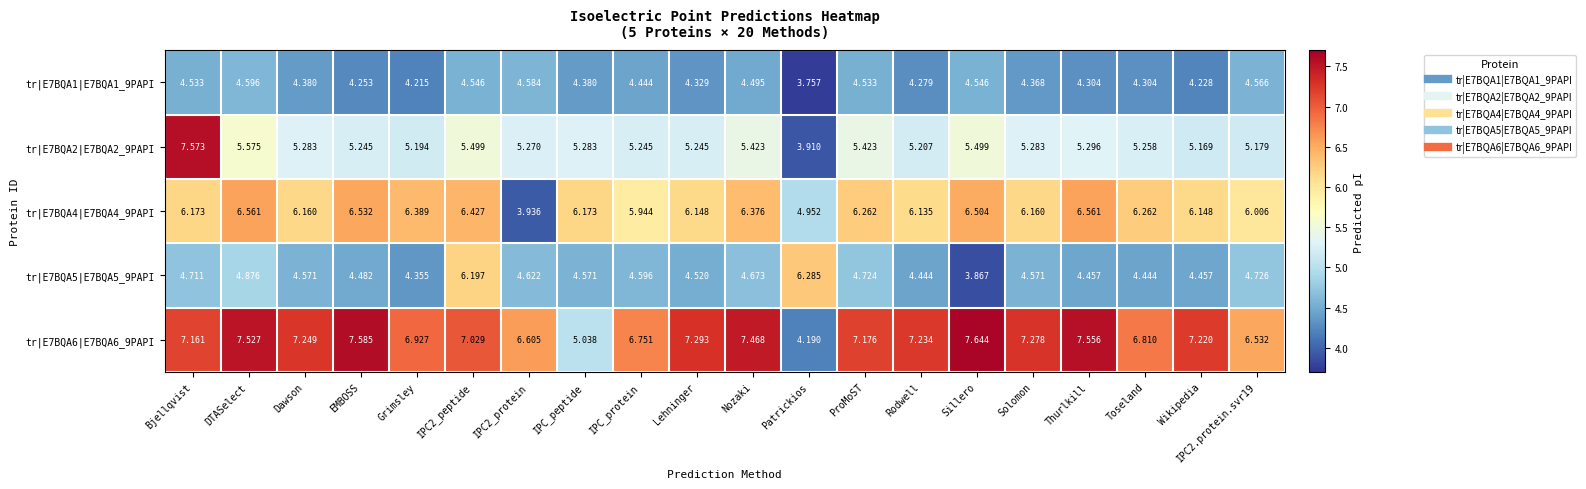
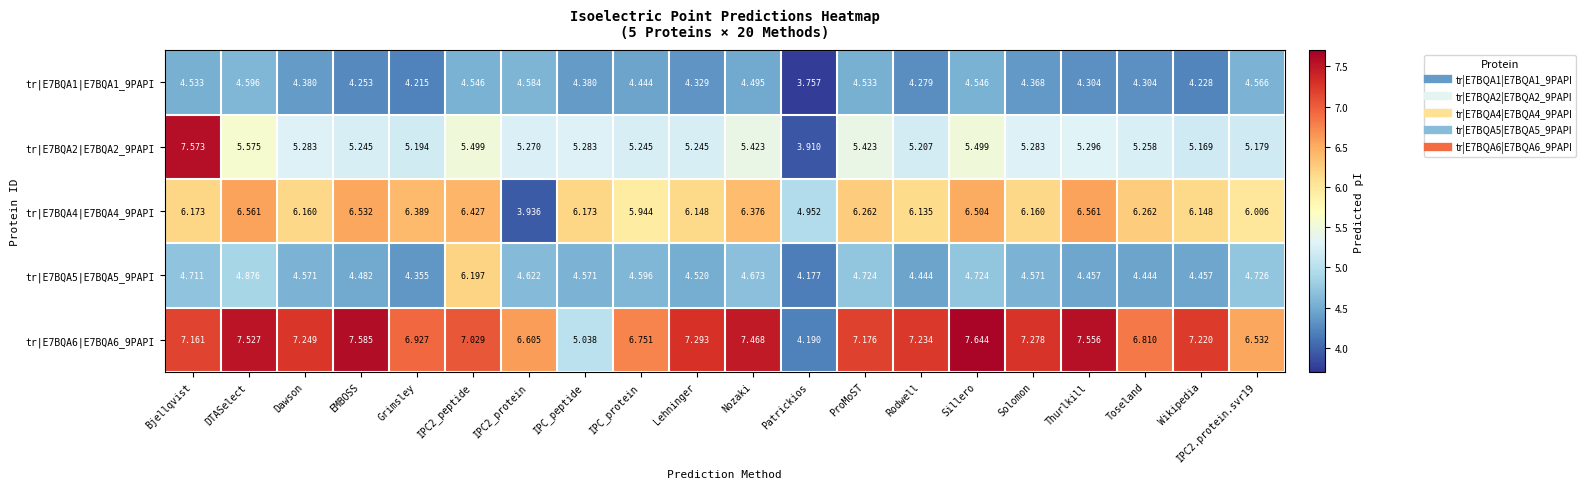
tr|E7BQA5|E7BQA5_9PAPI, Patrickios: 6.285 -> 4.177
tr|E7BQA5|E7BQA5_9PAPI, Sillero: 3.867 -> 4.724
